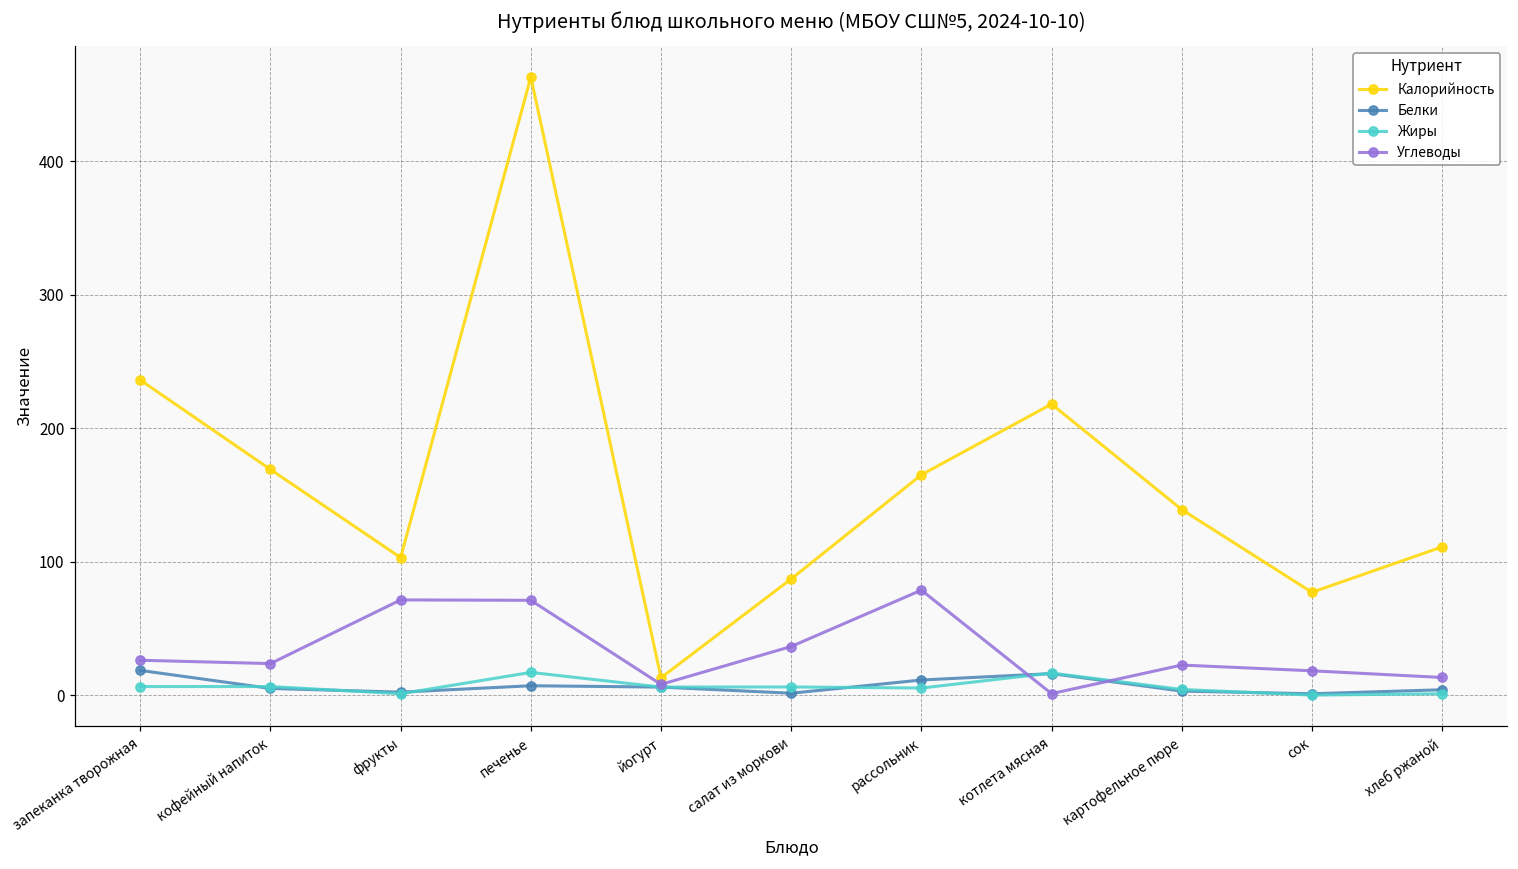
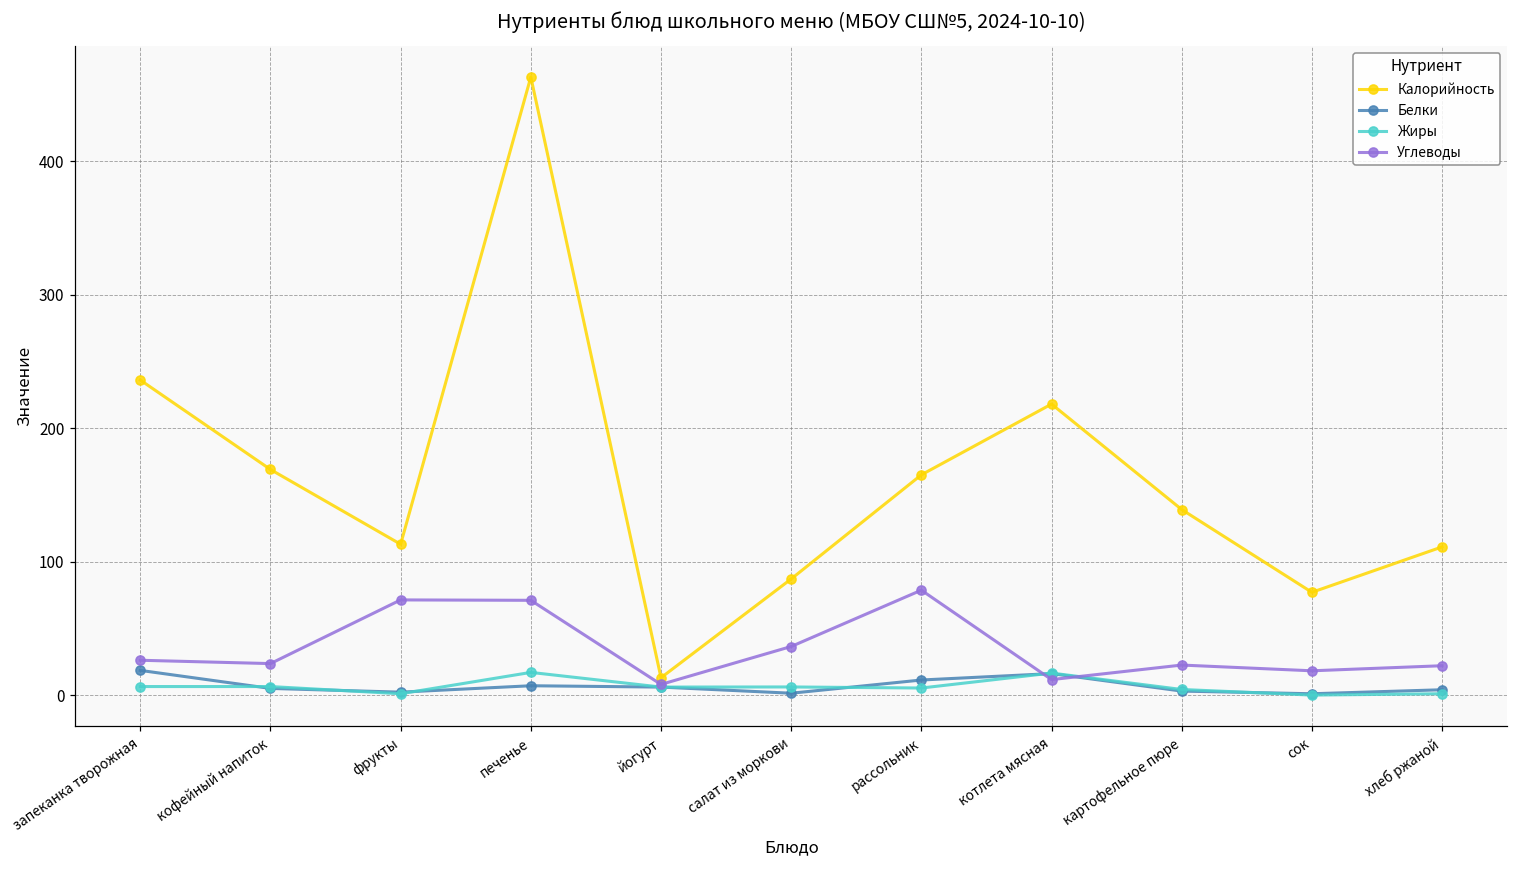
Калорийность, фрукты: 103 -> 113
Углеводы, котлета мясная: 1 -> 12
Углеводы, хлеб ржаной: 13 -> 22
